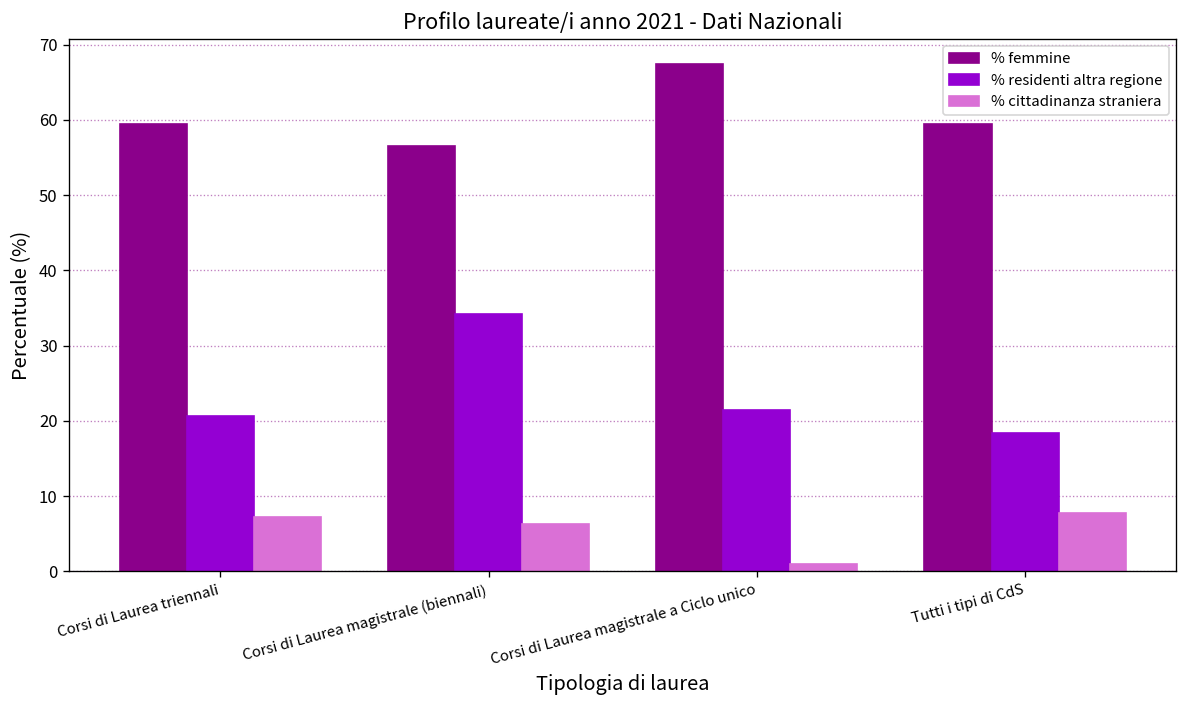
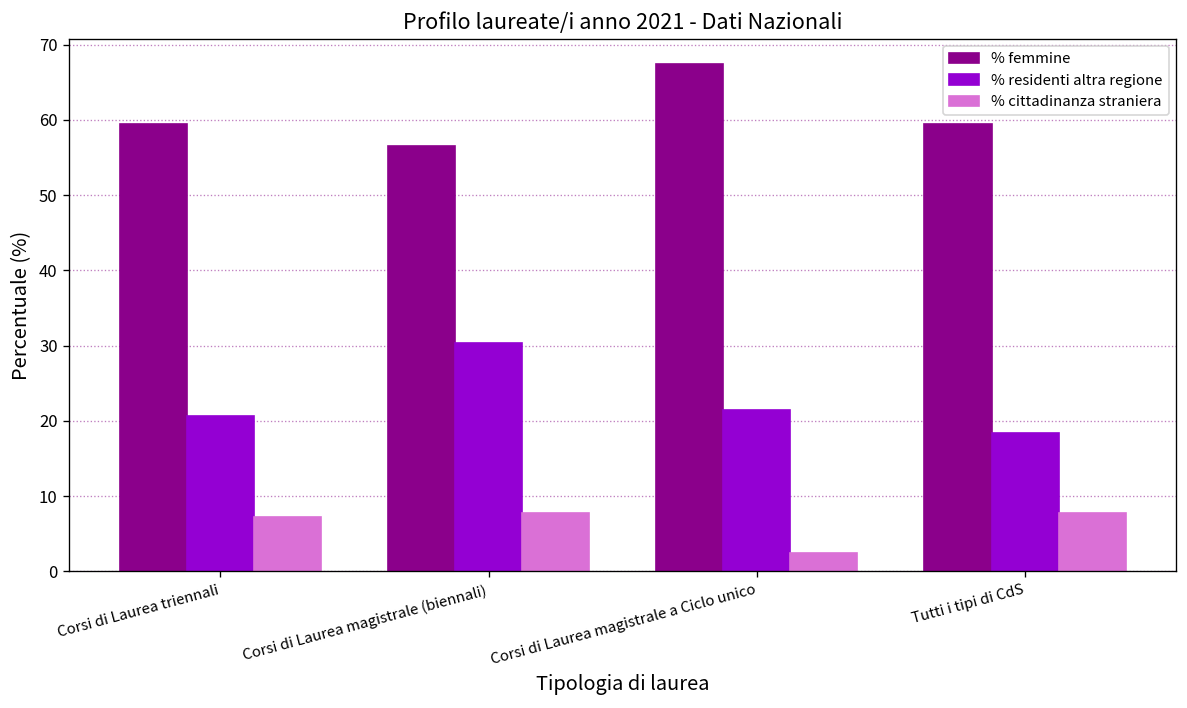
% residenti altra regione, Corsi di Laurea magistrale (biennali): 34 -> 30
% cittadinanza straniera, Corsi di Laurea magistrale (biennali): 6 -> 8
% cittadinanza straniera, Corsi di Laurea magistrale a Ciclo unico: 1 -> 2
